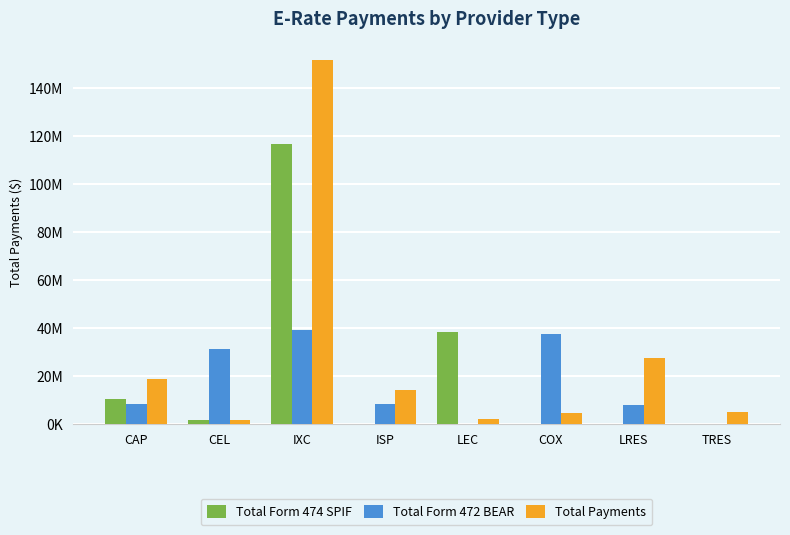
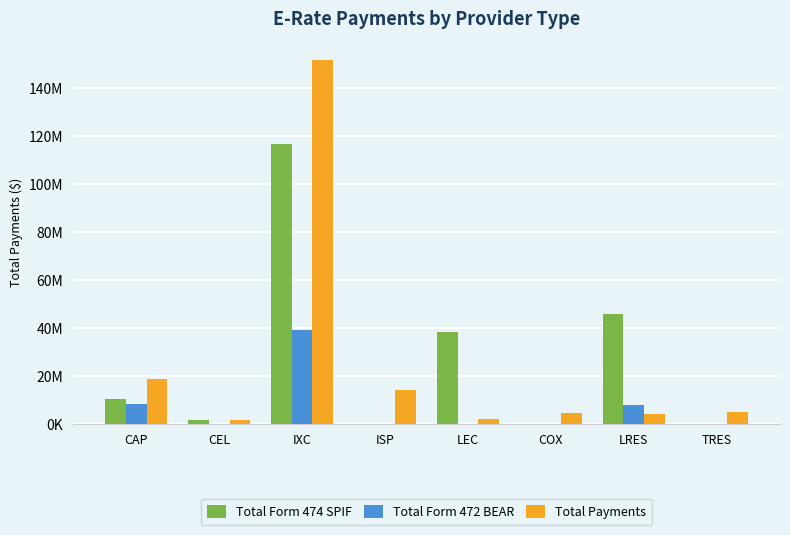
Total Form 472 BEAR, CEL: 31000000 -> 0
Total Form 472 BEAR, ISP: 8000000 -> 0
Total Form 472 BEAR, COX: 37000000 -> 0
Total Form 474 SPIF, LRES: 0 -> 46000000
Total Payments, LRES: 27000000 -> 4000000
